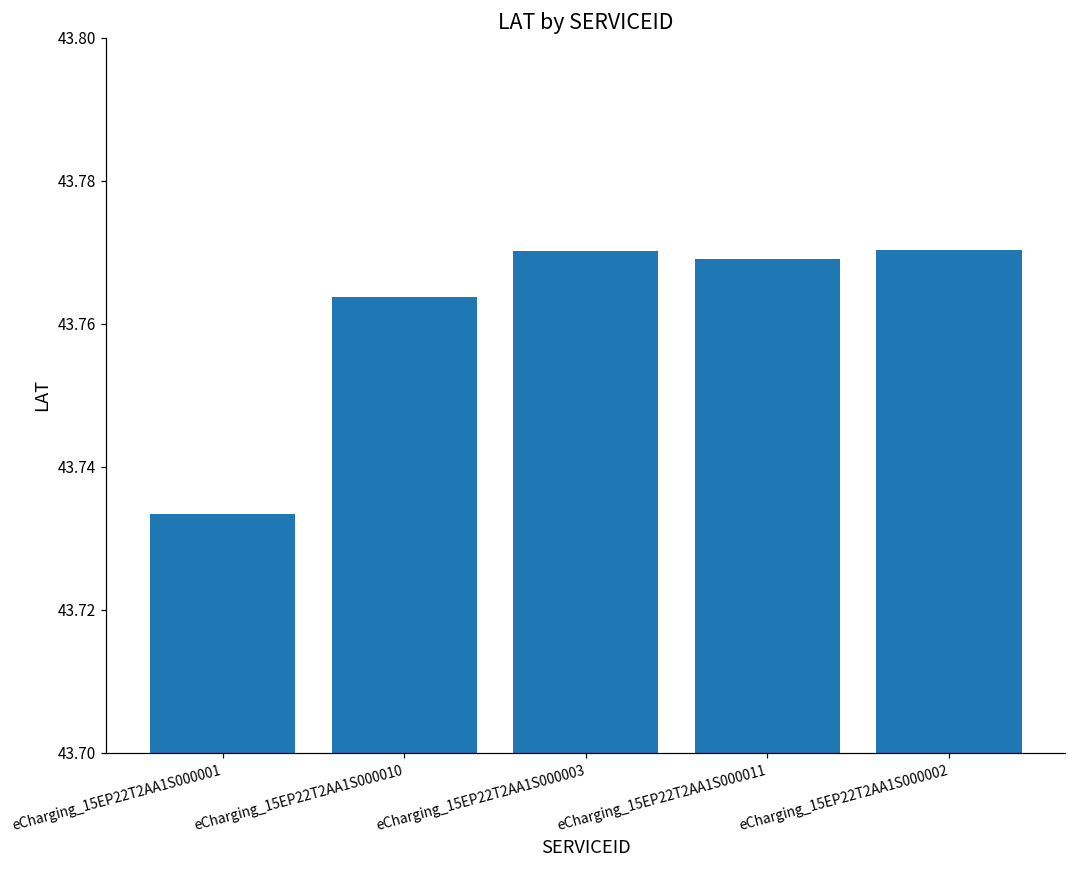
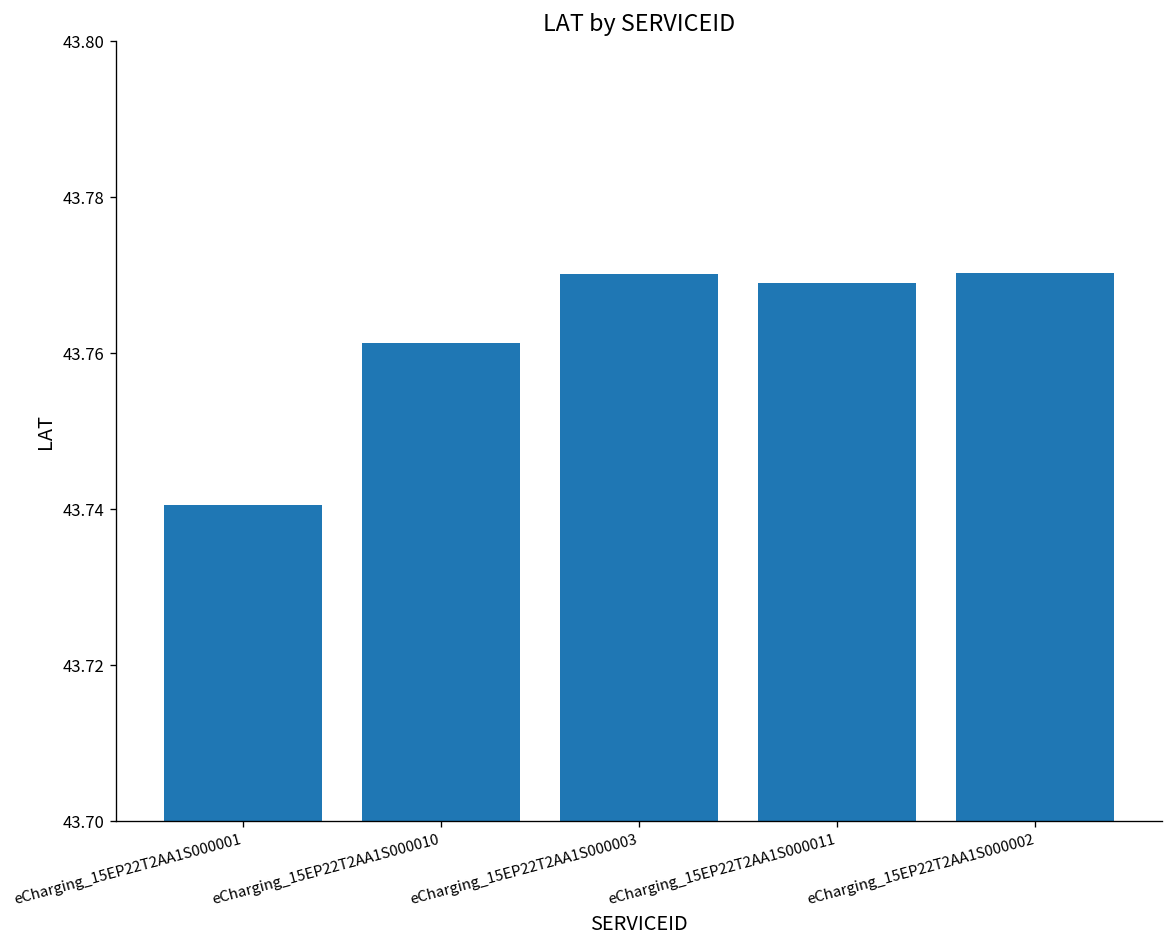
eCharging_15EP22T2AA1S000001: 43.733 -> 43.741
eCharging_15EP22T2AA1S000010: 43.764 -> 43.761
